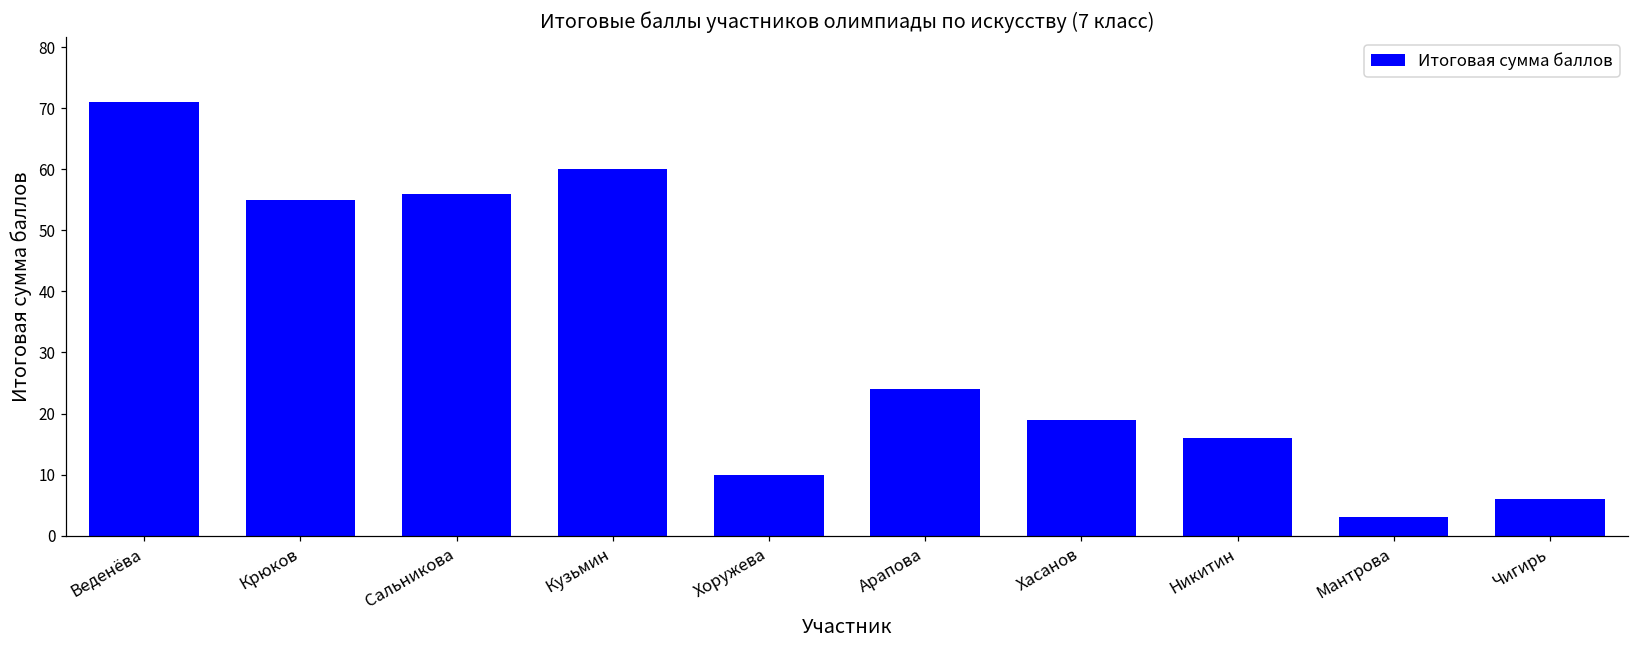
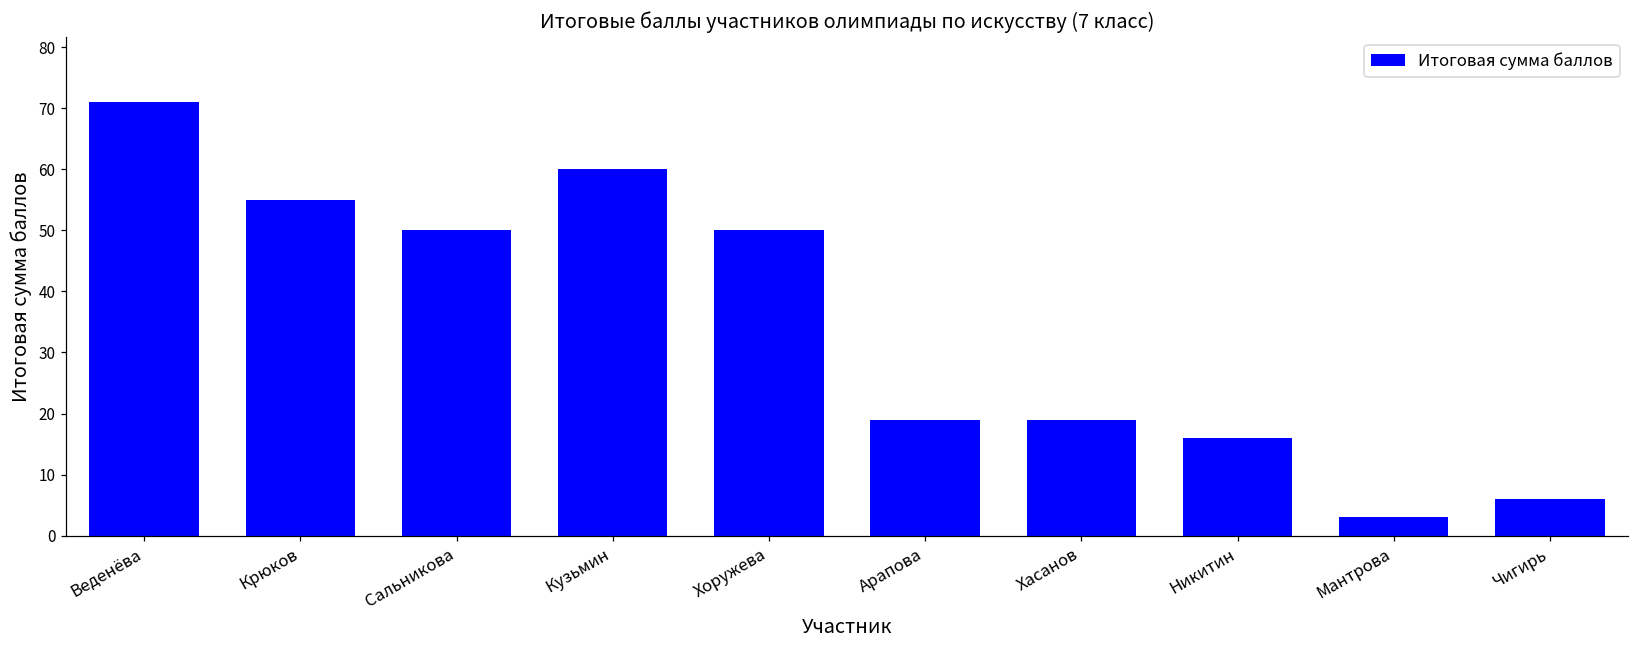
Сальникова: 56 -> 50
Хоружева: 10 -> 50
Арапова: 24 -> 19
